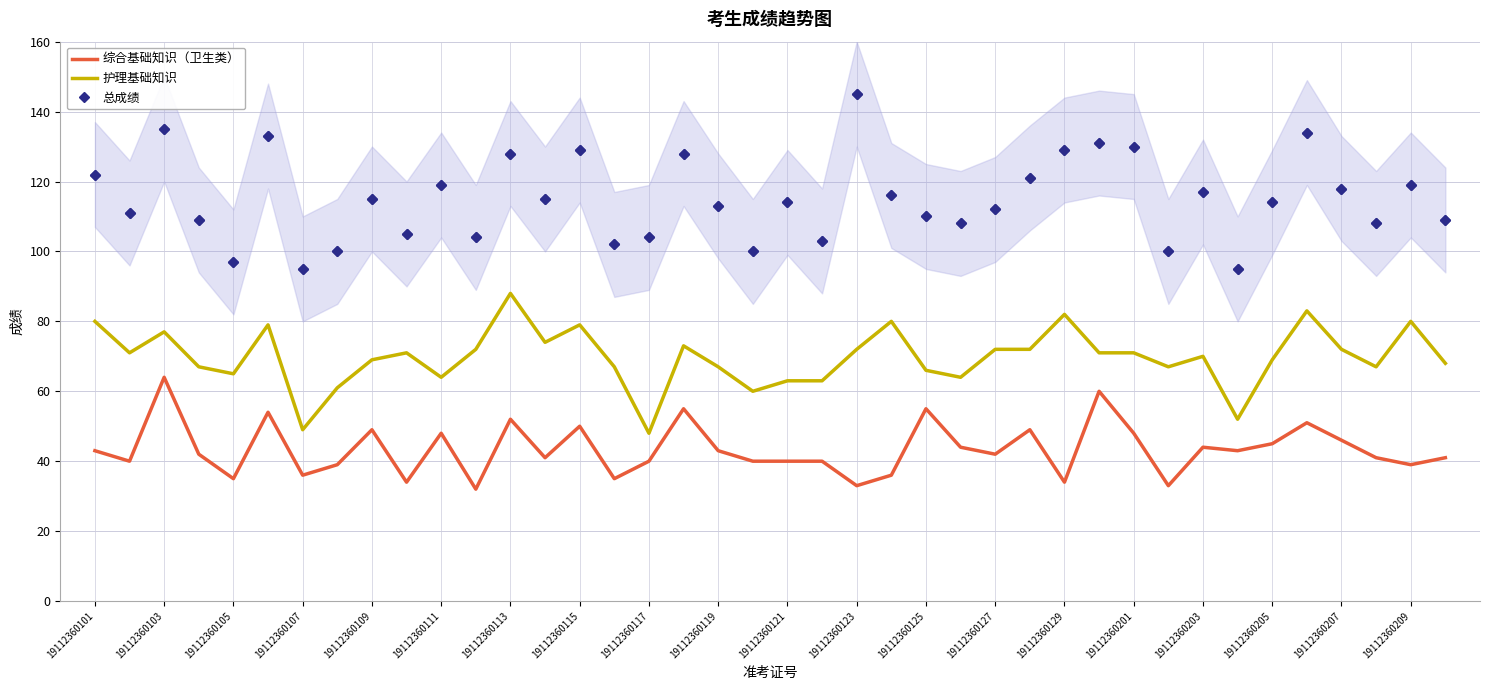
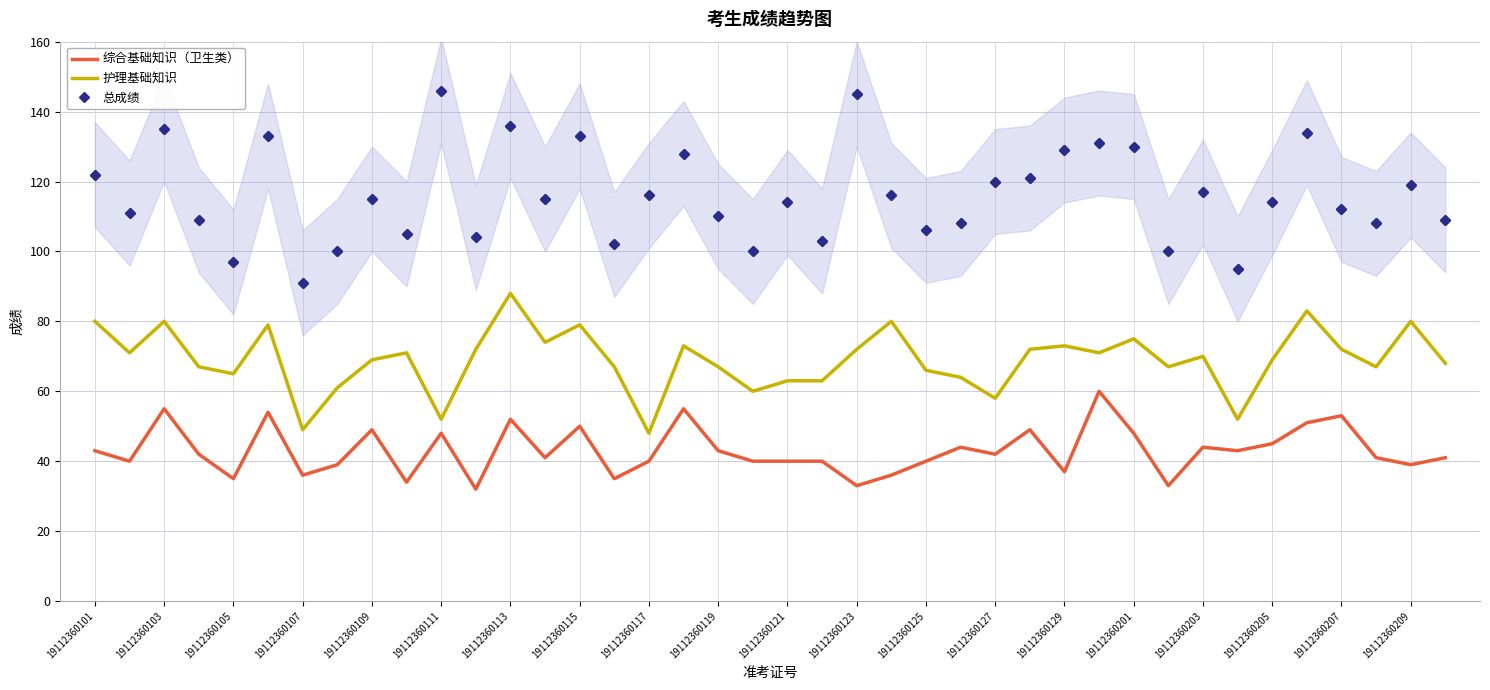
综合基础知识（卫生类）, 19112360103: 64 -> 55
护理基础知识, 19112360103: 77 -> 80
总成绩, 19112360107: 95 -> 91
护理基础知识, 19112360111: 64 -> 52
总成绩, 19112360111: 119 -> 146
总成绩, 19112360113: 128 -> 136
总成绩, 19112360115: 129 -> 133
总成绩, 19112360117: 104 -> 116
总成绩, 19112360119: 113 -> 110
综合基础知识（卫生类）, 19112360125: 55 -> 40
总成绩, 19112360125: 110 -> 106
护理基础知识, 19112360127: 72 -> 58
总成绩, 19112360127: 112 -> 120
综合基础知识（卫生类）, 19112360129: 34 -> 37
护理基础知识, 19112360129: 82 -> 73
护理基础知识, 19112360201: 71 -> 75
综合基础知识（卫生类）, 19112360207: 46 -> 53
总成绩, 19112360207: 118 -> 112
